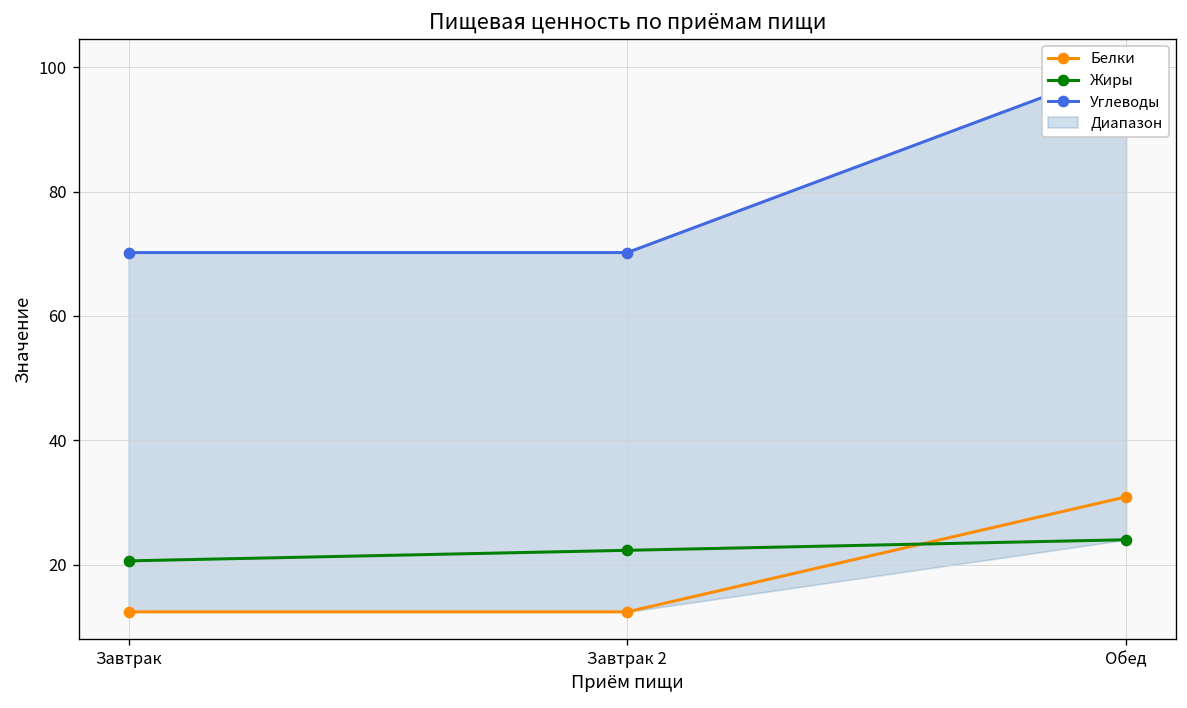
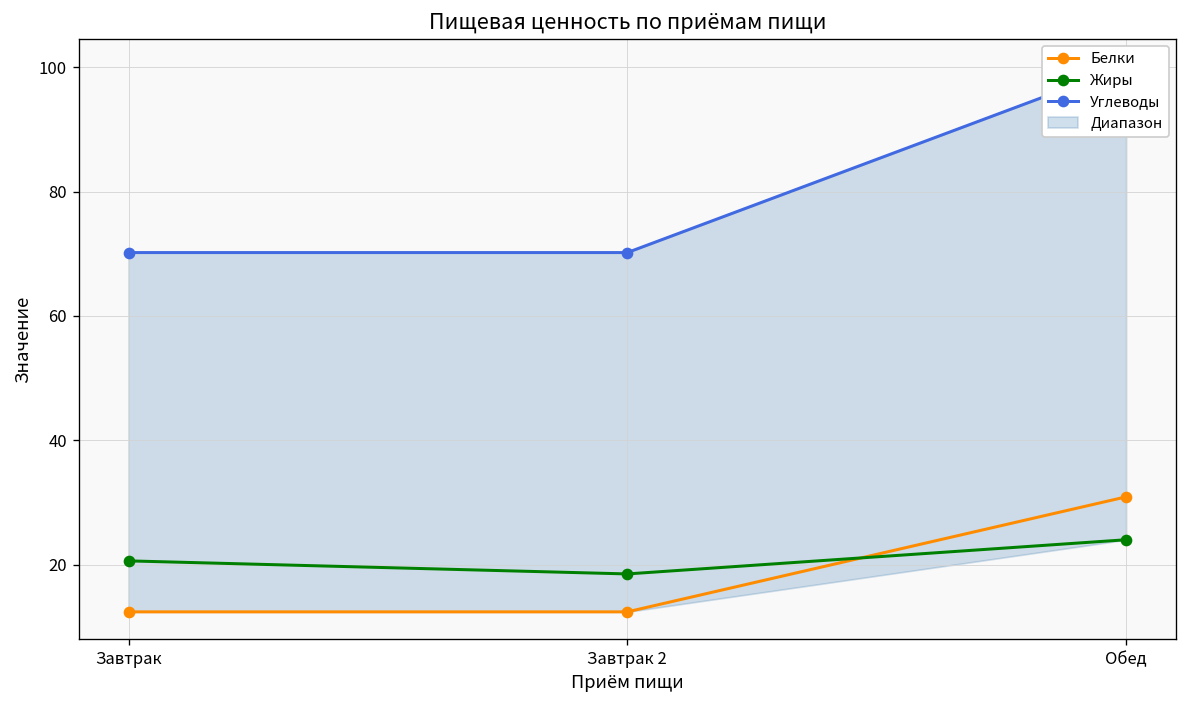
Жиры, Завтрак 2: 22 -> 19
